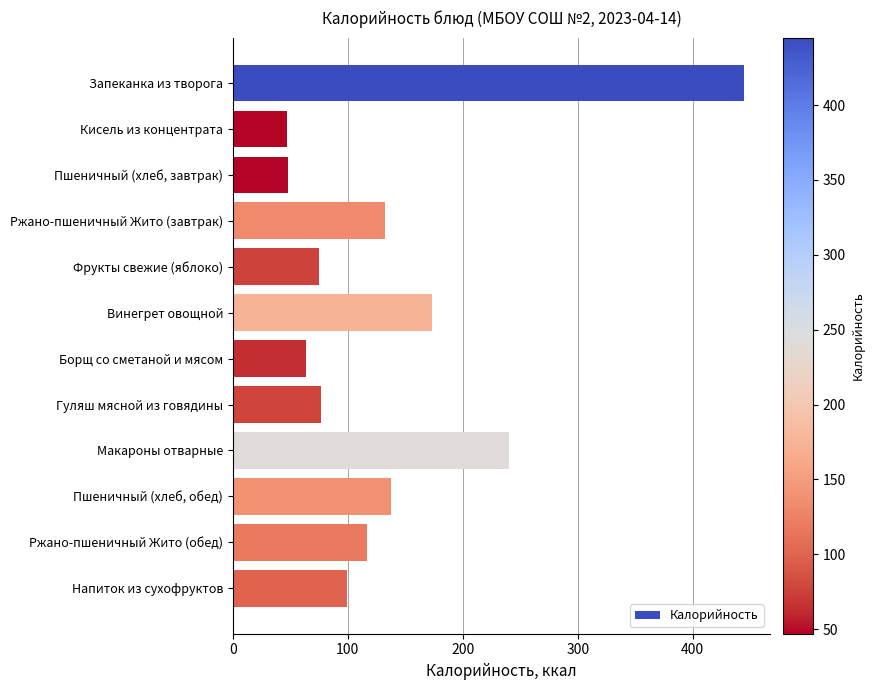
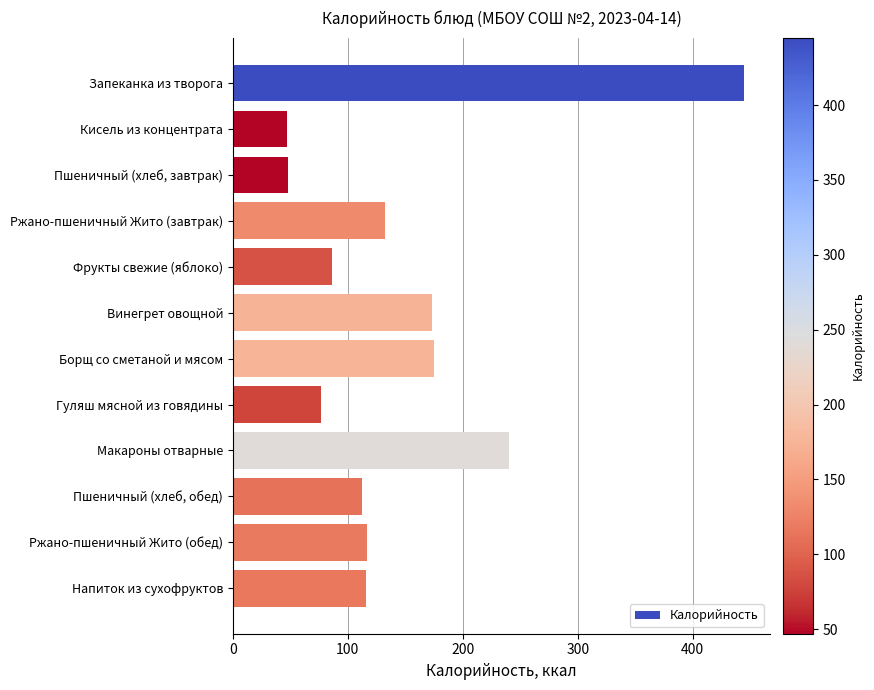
Фрукты свежие (яблоко): 75 -> 86
Борщ со сметаной и мясом: 64 -> 175
Пшеничный (хлеб, обед): 138 -> 112
Напиток из сухофруктов: 99 -> 116
